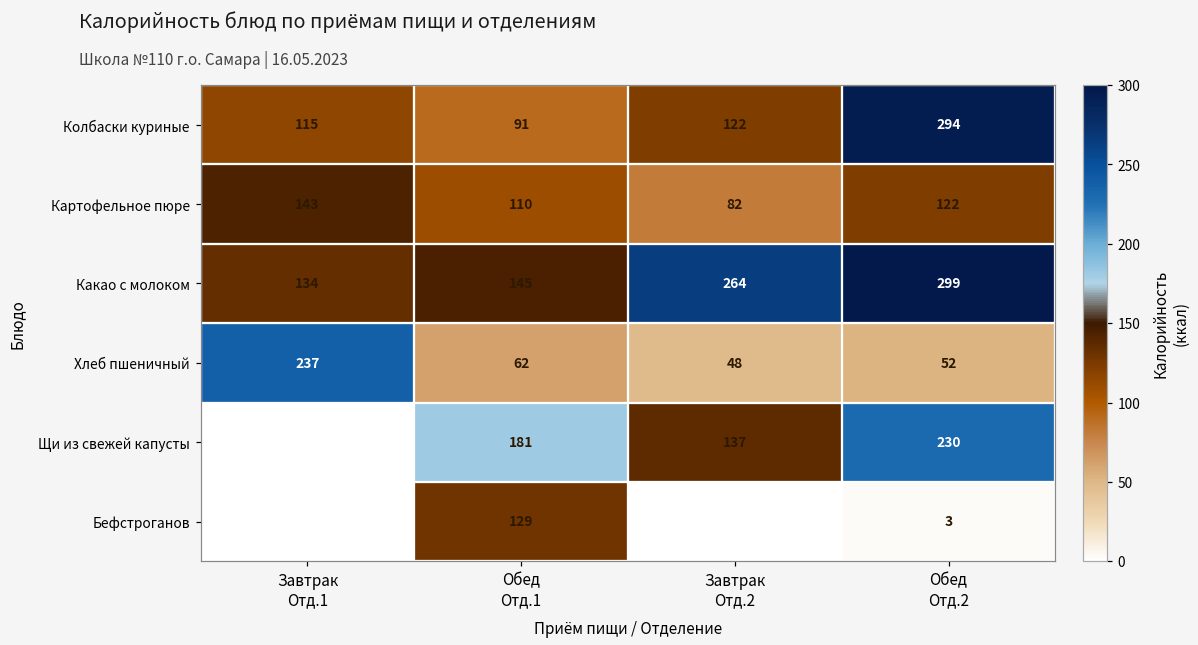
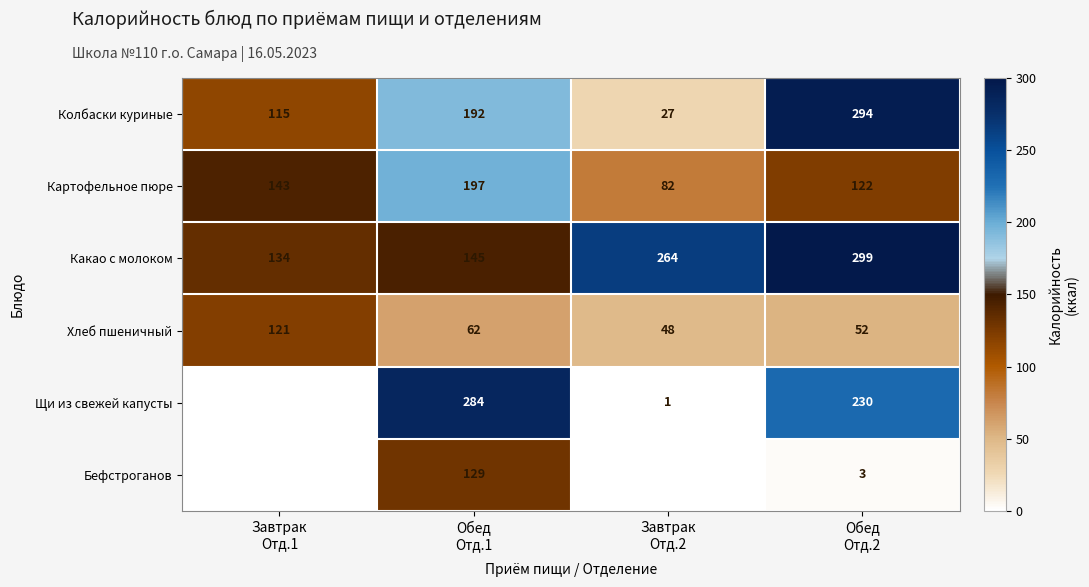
Колбаски куриные, Обед Отд.1: 91 -> 192
Колбаски куриные, Завтрак Отд.2: 122 -> 27
Картофельное пюре, Обед Отд.1: 110 -> 197
Хлеб пшеничный, Завтрак Отд.1: 237 -> 121
Щи из свежей капусты, Обед Отд.1: 181 -> 284
Щи из свежей капусты, Завтрак Отд.2: 137 -> 1
